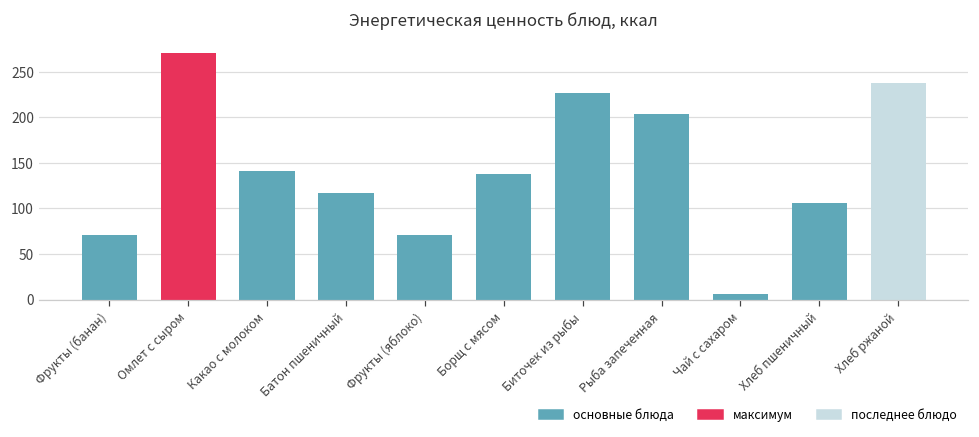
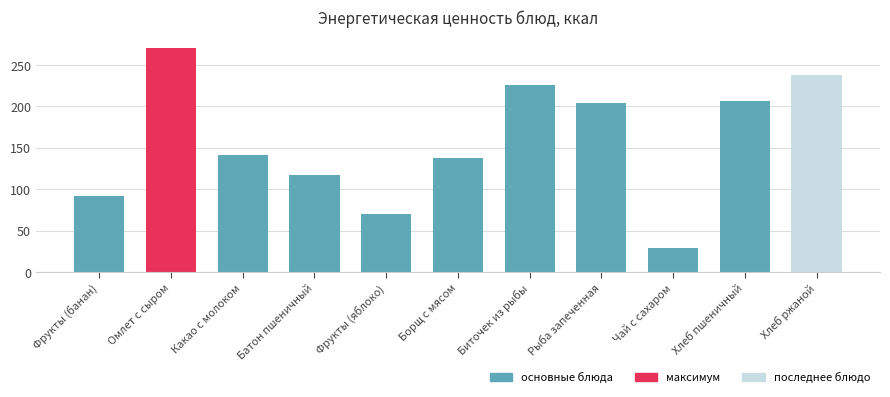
Фрукты (банан): 70 -> 90
Чай с сахаром: 10 -> 30
Хлеб пшеничный: 110 -> 210
